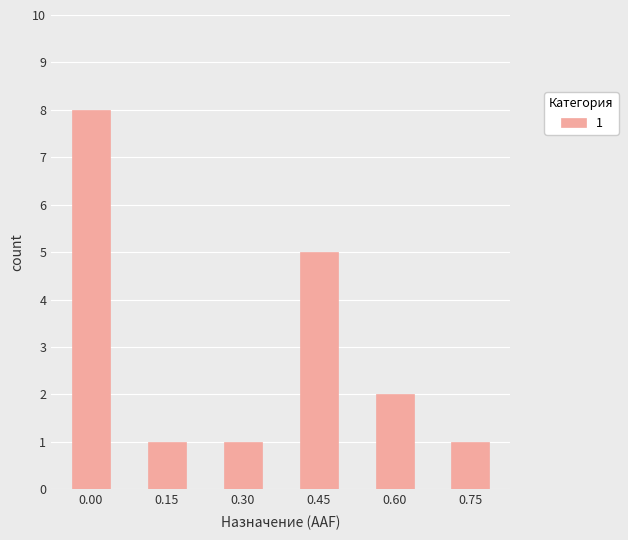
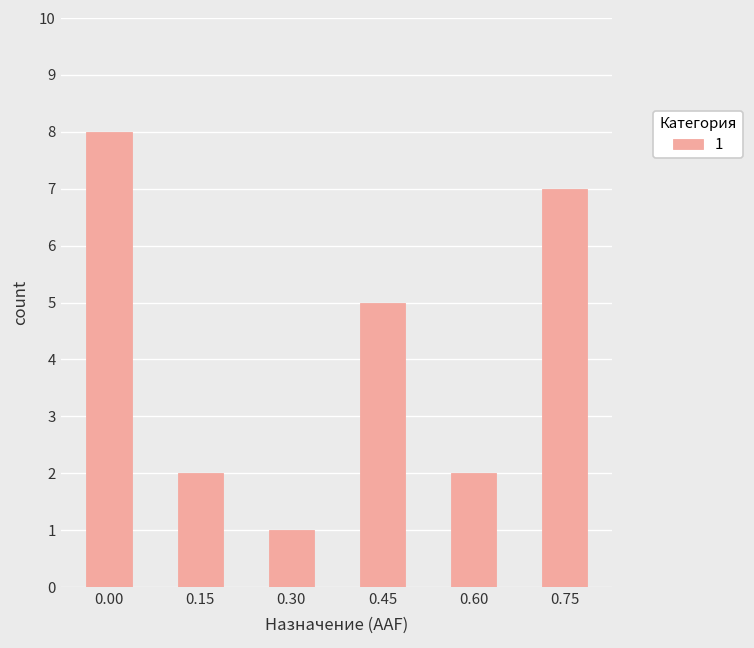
0.15: 1 -> 2
0.75: 1 -> 7
